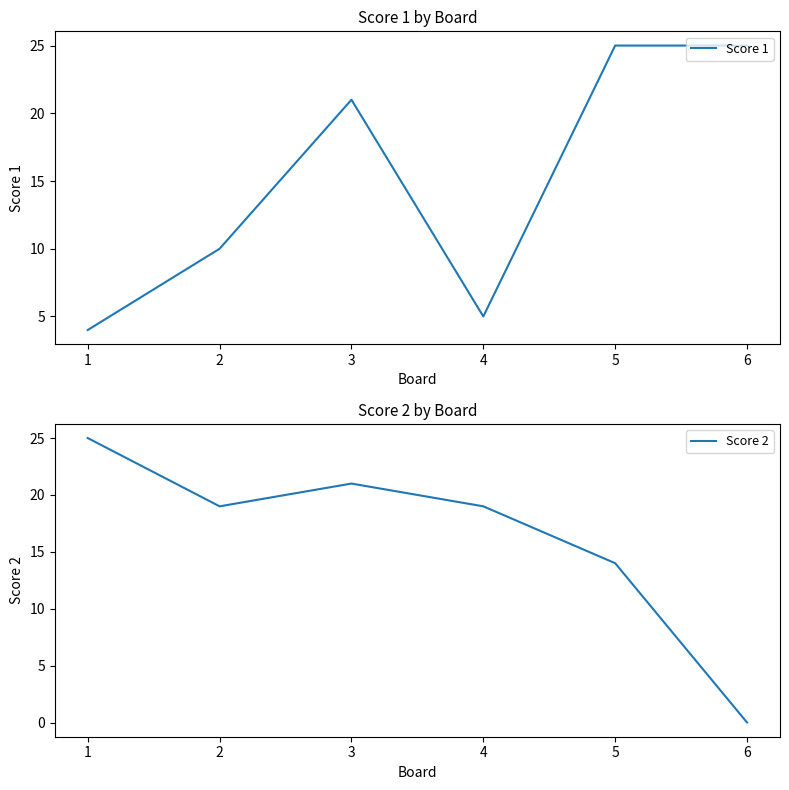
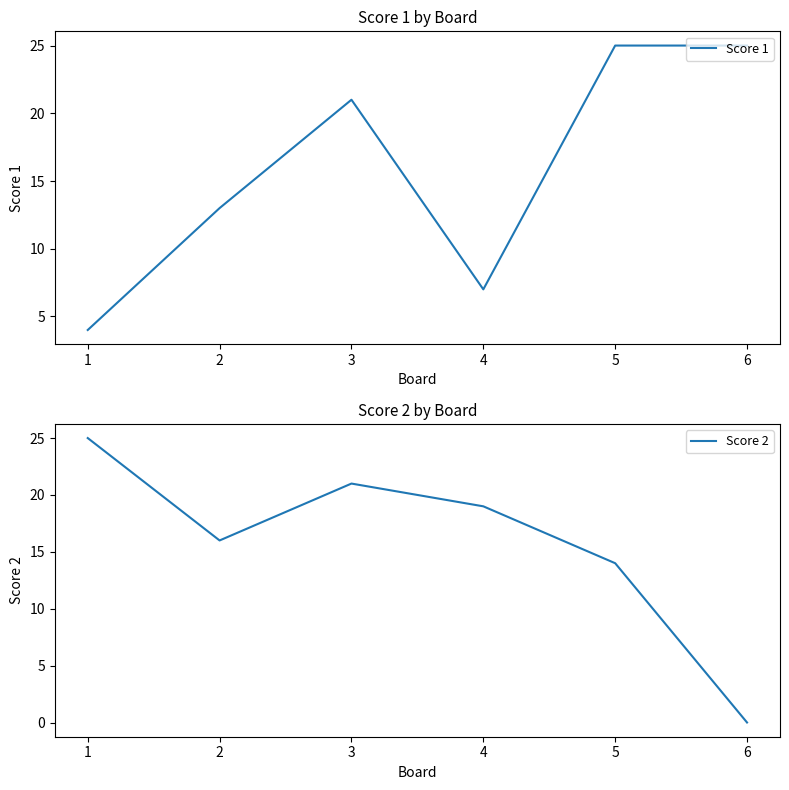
Score 1 by Board, 2: 10 -> 13
Score 1 by Board, 4: 5 -> 7
Score 2 by Board, 2: 19 -> 16
